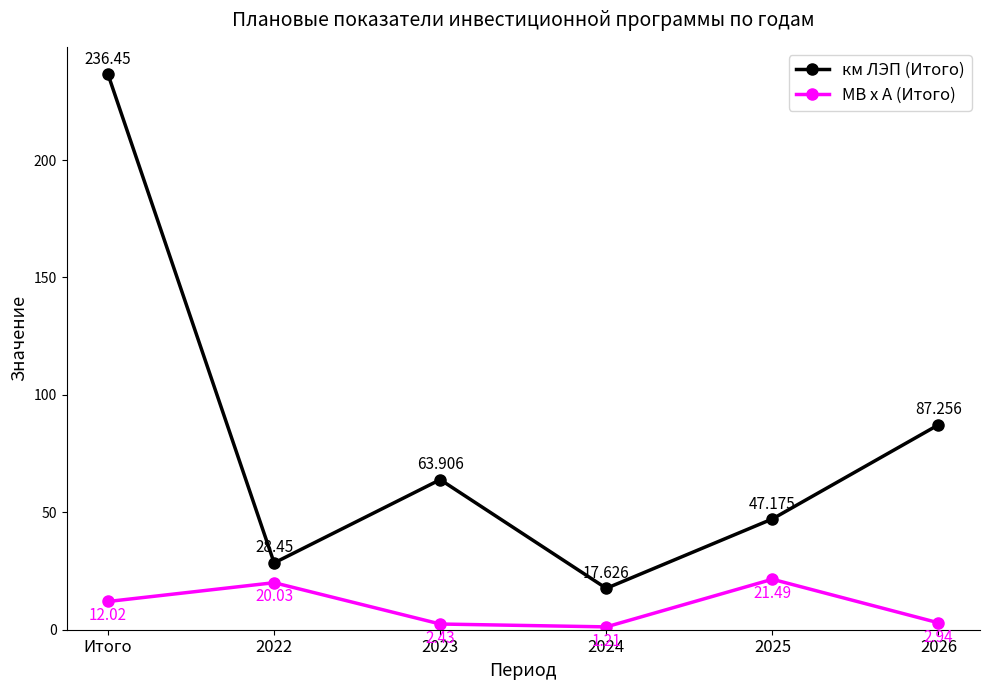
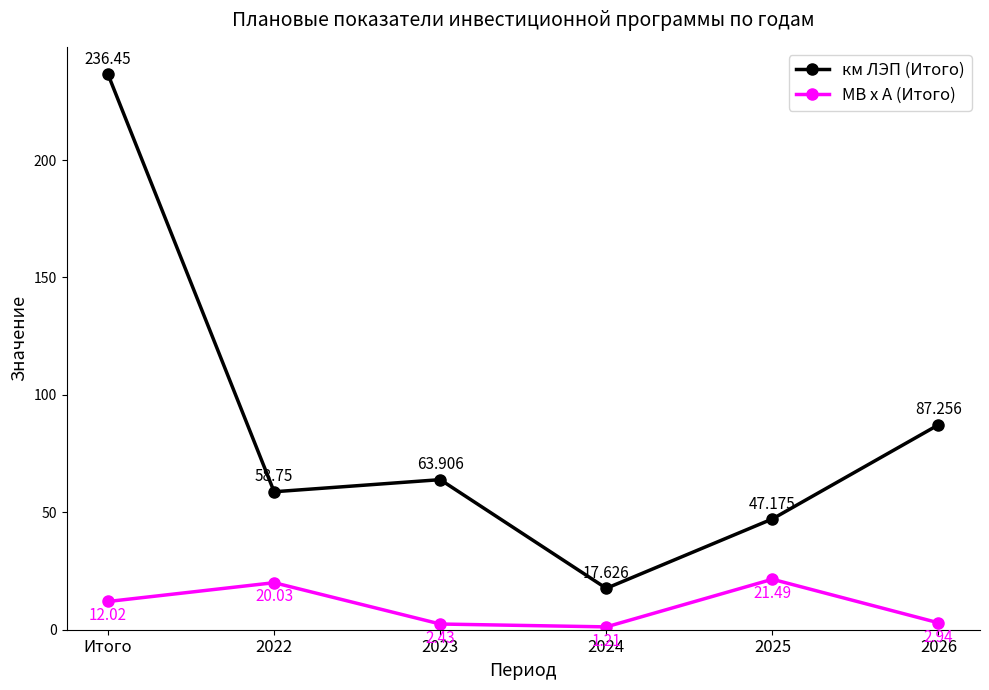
км ЛЭП (Итого), 2022: 28.45 -> 58.75
